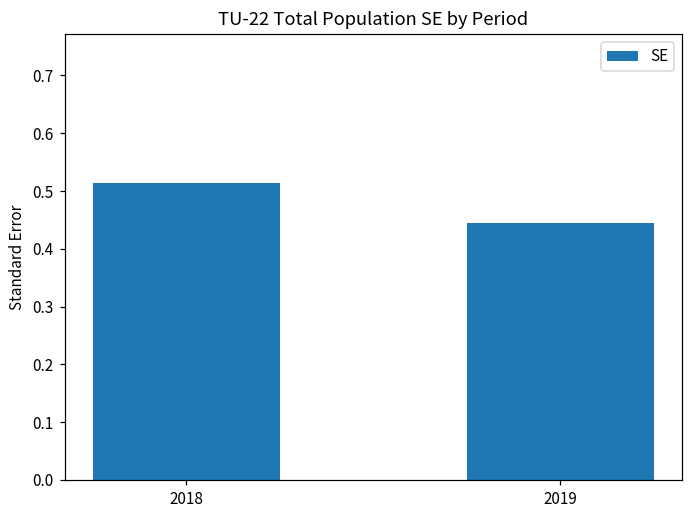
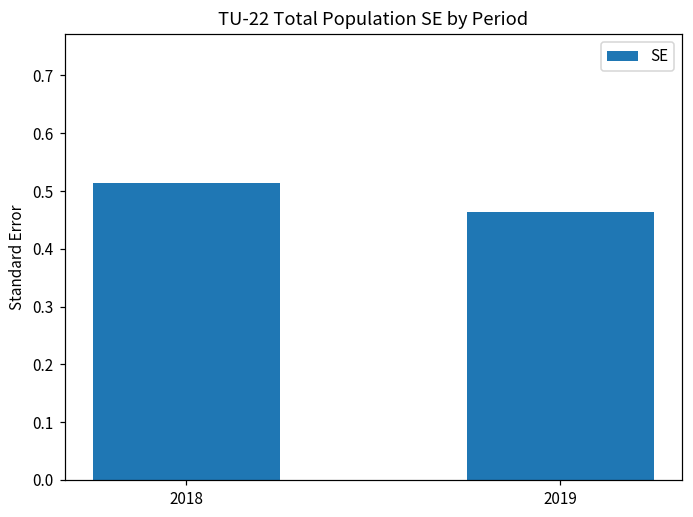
2019: 0.44 -> 0.46
